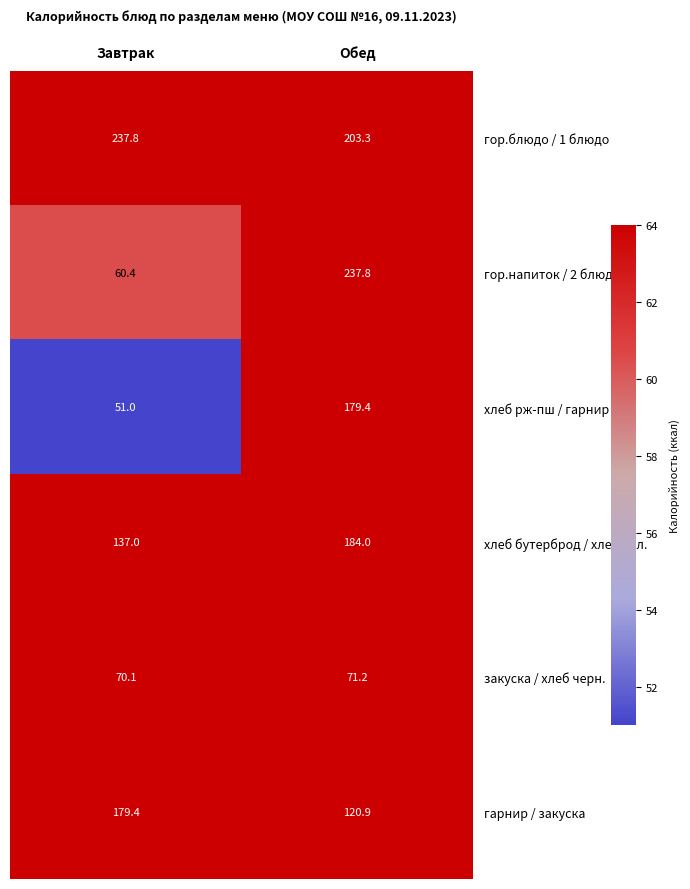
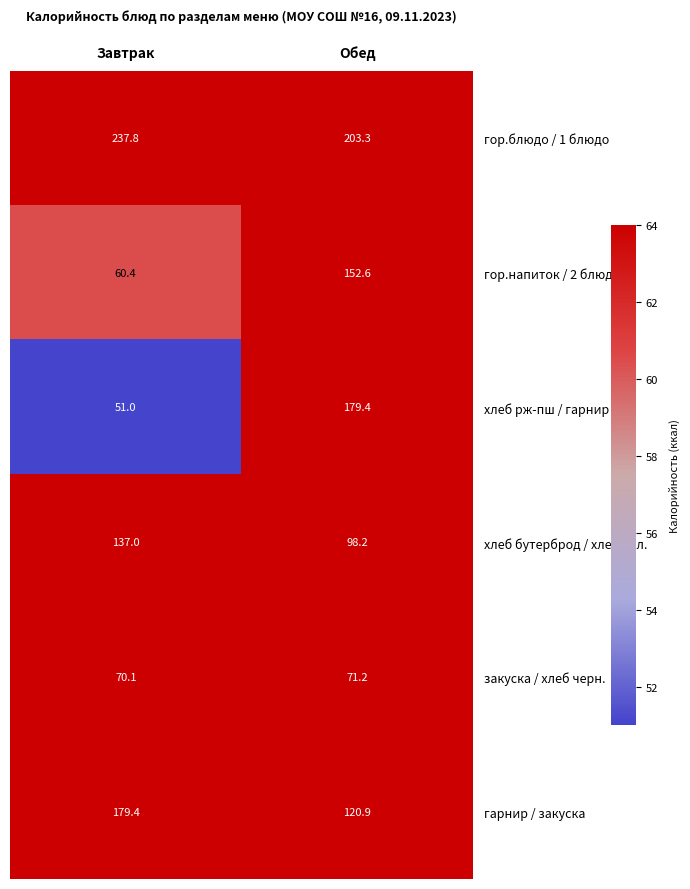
гор.напиток / 2 блюдо, Обед: 237.8 -> 152.6
хлеб бутерброд / хлеб бел., Обед: 184.0 -> 98.2
